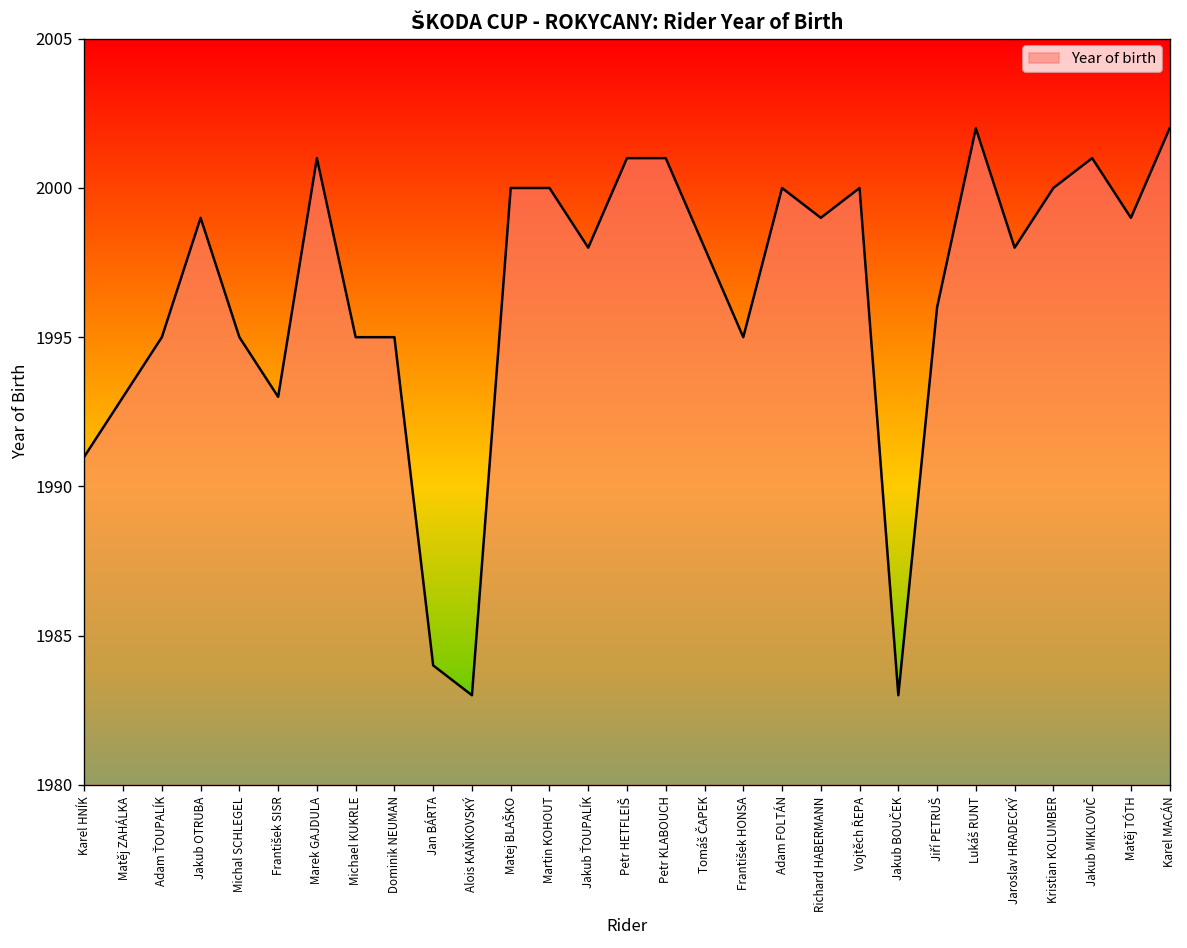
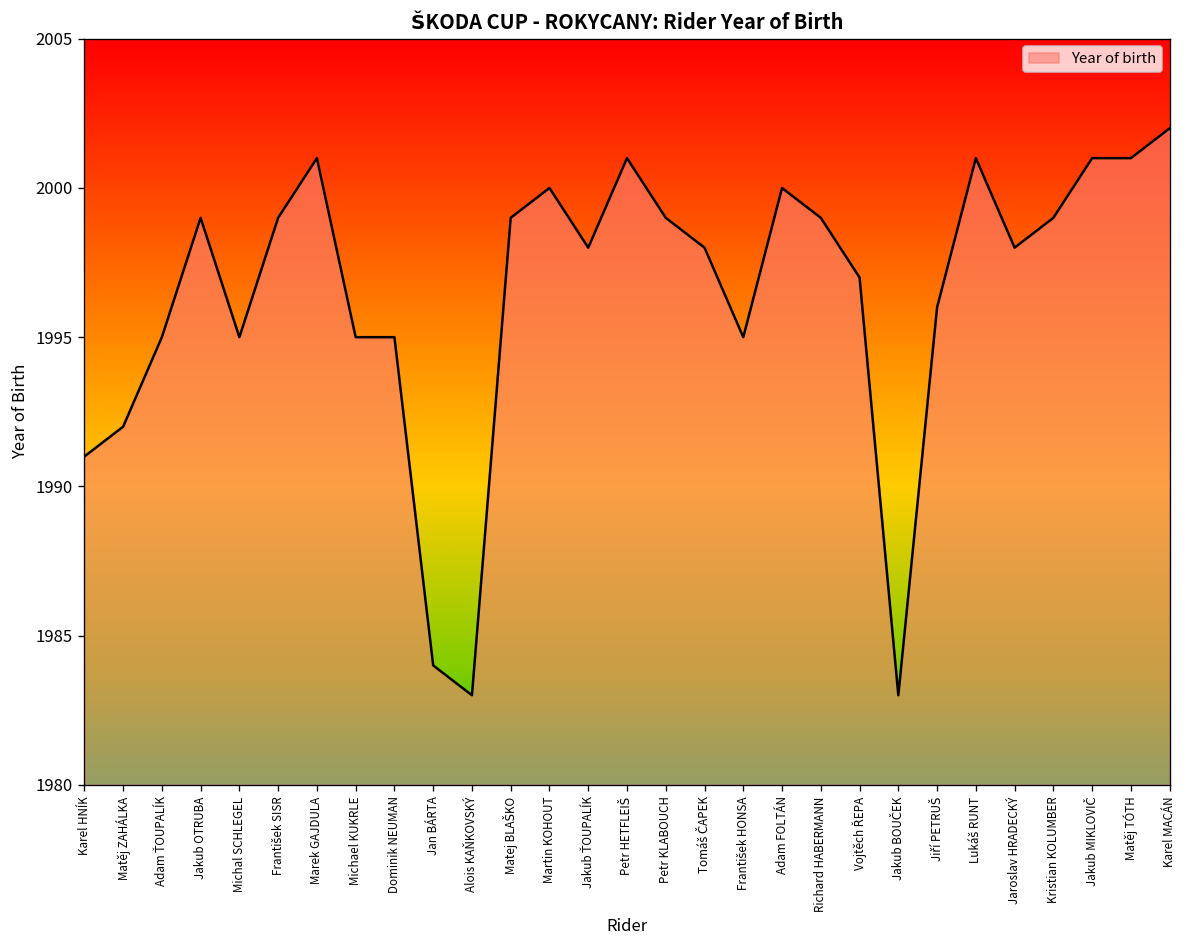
Matěj ZAHÁLKA: 1993 -> 1992
František SISR: 1993 -> 1999
Matej BLAŠKO: 2000 -> 1999
Petr KLABOUCH: 2001 -> 1999
Vojtěch ŘEPA: 2000 -> 1997
Lukáš RUNT: 2002 -> 2001
Kristian KOLUMBER: 2000 -> 1999
Matěj TÓTH: 1999 -> 2001
